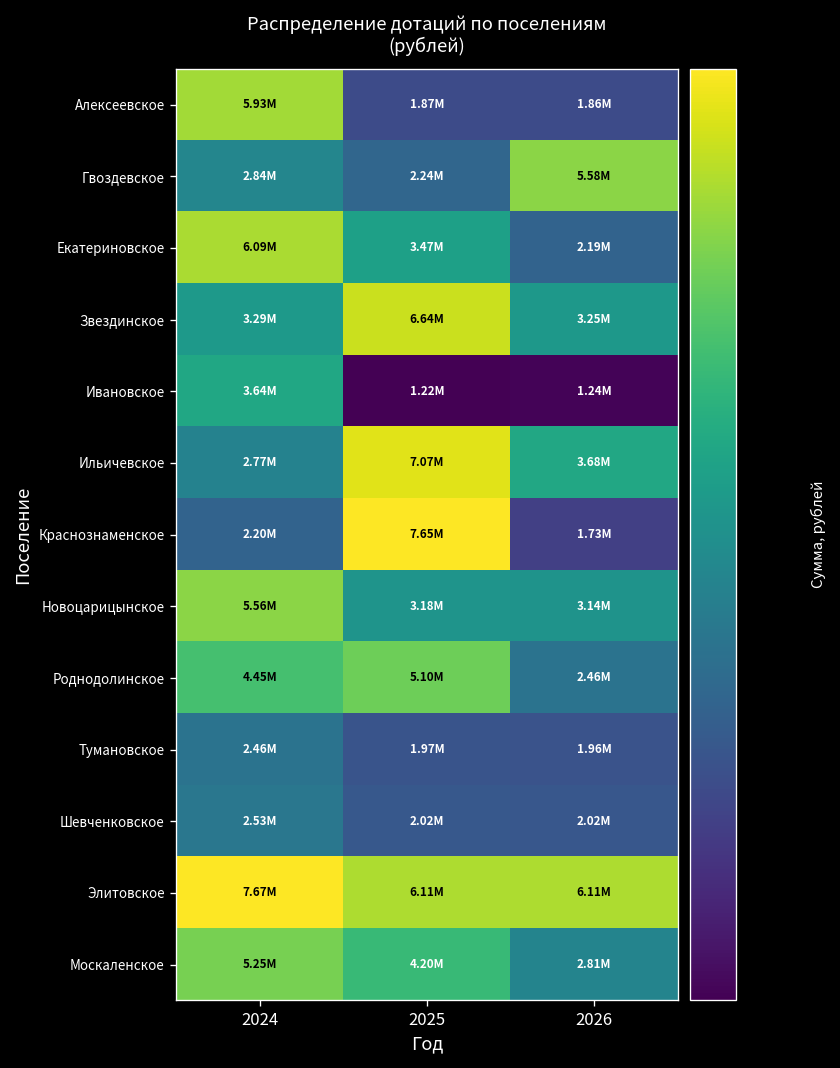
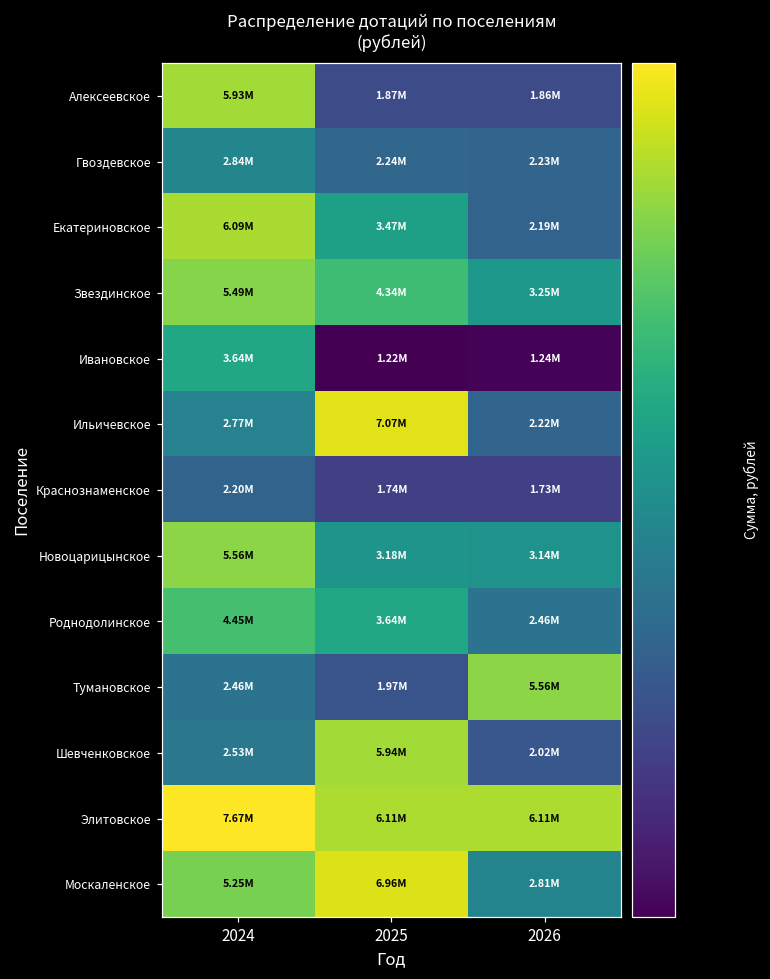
Гвоздевское, 2026: 5.58M -> 2.23M
Звездинское, 2024: 3.29M -> 5.49M
Звездинское, 2025: 6.64M -> 4.34M
Ильичевское, 2026: 3.68M -> 2.22M
Краснознаменское, 2025: 7.65M -> 1.74M
Роднодолинское, 2025: 5.10M -> 3.64M
Тумановское, 2026: 1.96M -> 5.56M
Шевченковское, 2025: 2.02M -> 5.94M
Москаленское, 2025: 4.20M -> 6.96M
